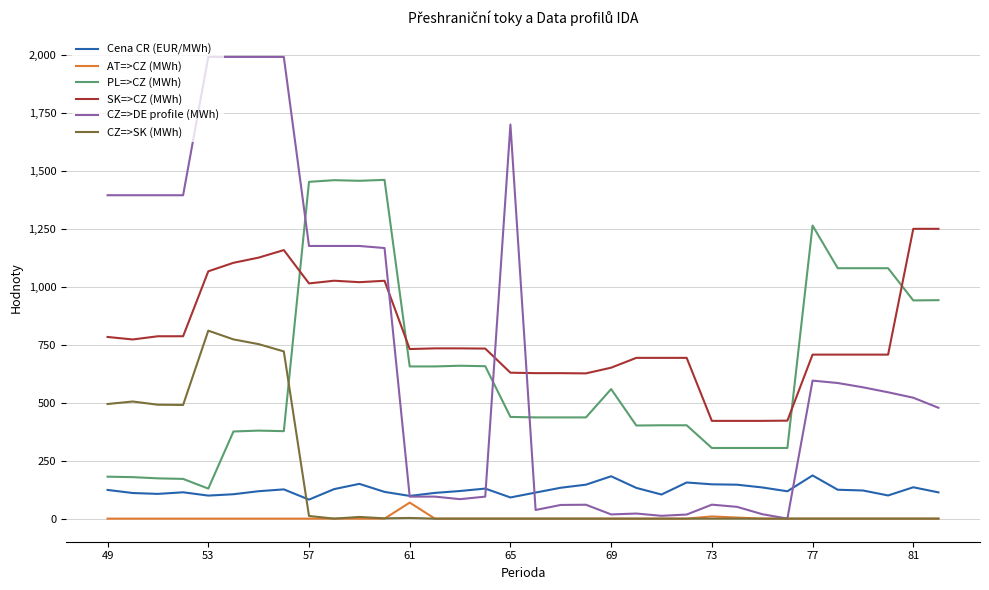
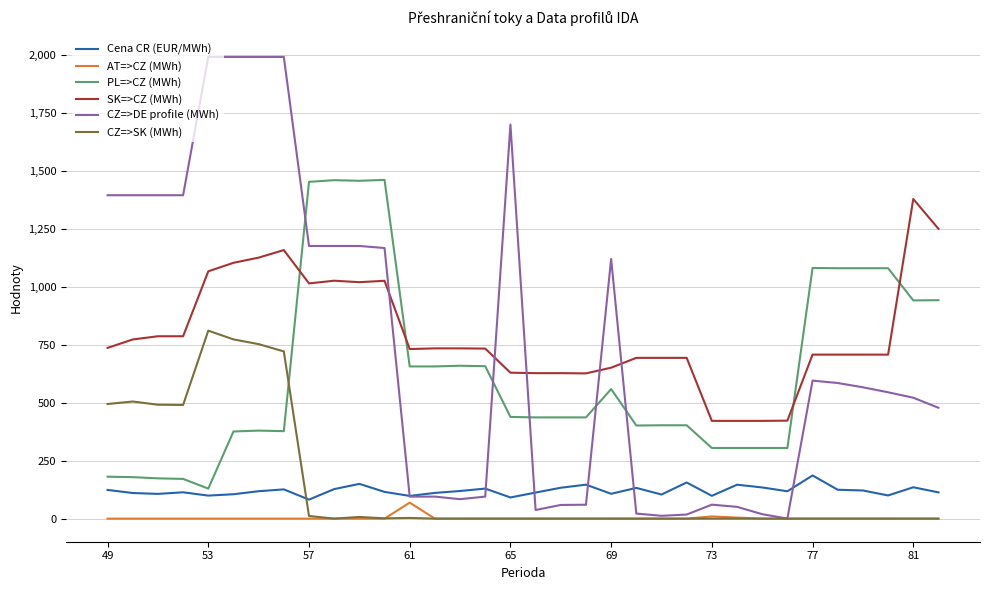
SK=>CZ (MWh), 49: 780 -> 740
Cena CR (EUR/MWh), 69: 180 -> 110
CZ=>DE profile (MWh), 69: 20 -> 1,120
Cena CR (EUR/MWh), 73: 150 -> 100
PL=>CZ (MWh), 77: 1,270 -> 1,080
SK=>CZ (MWh), 81: 1,250 -> 1,380
